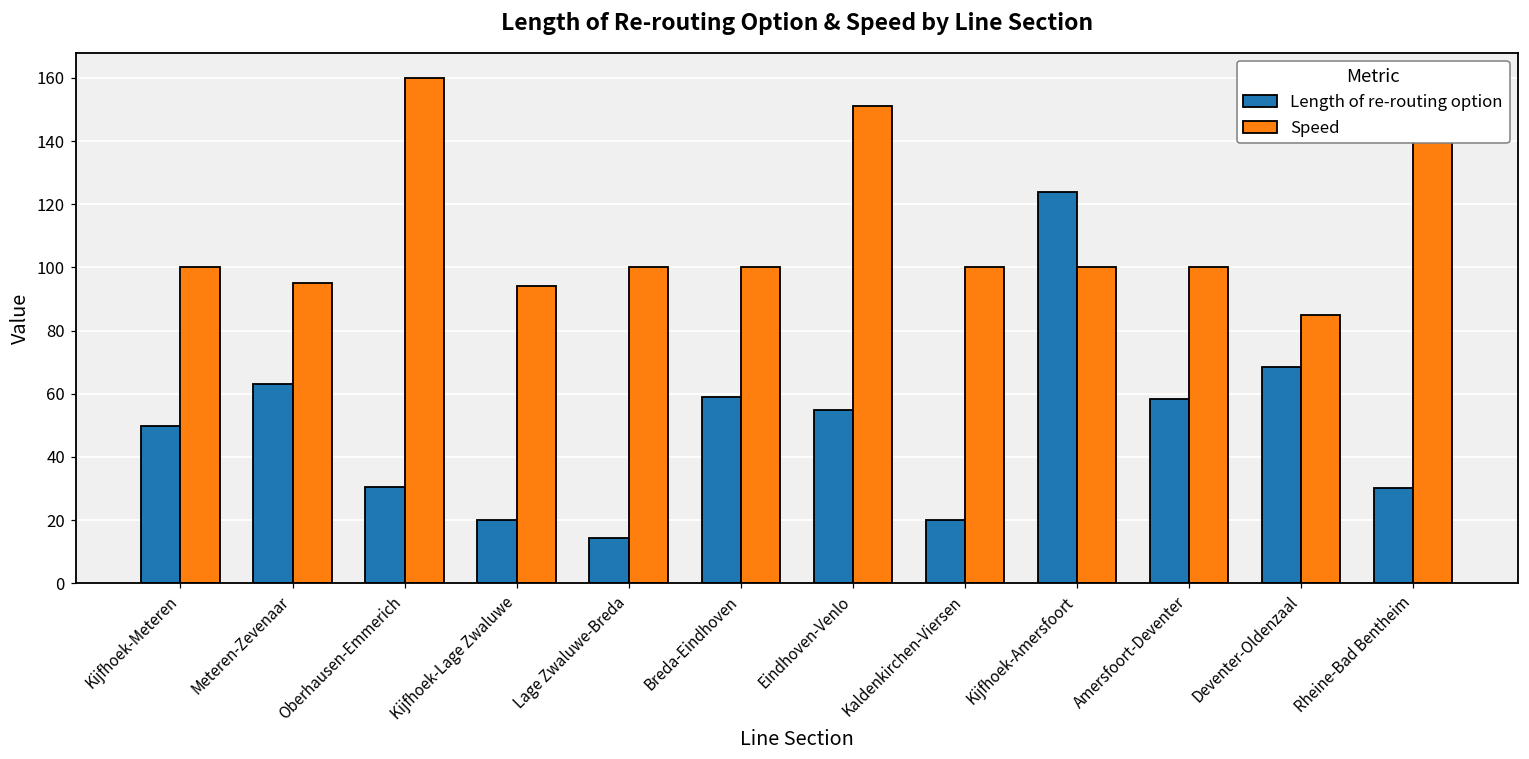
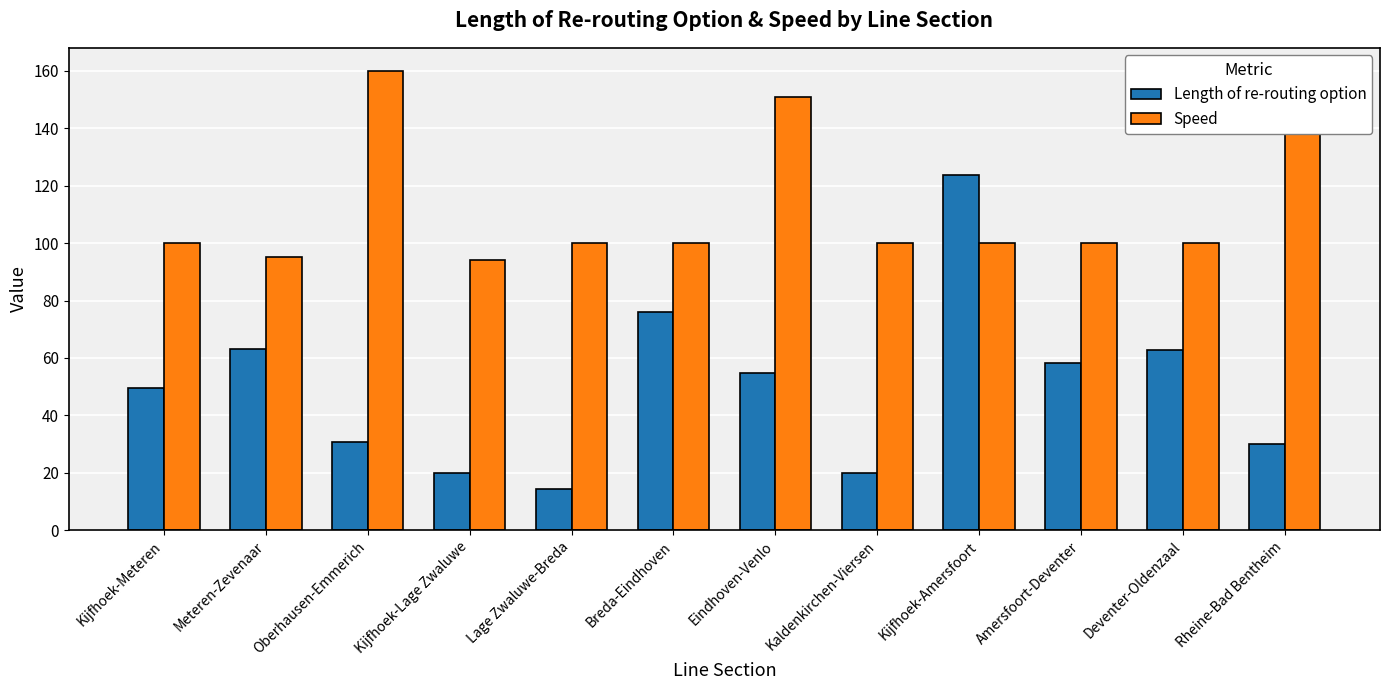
Length of re-routing option, Breda-Eindhoven: 59 -> 76
Length of re-routing option, Deventer-Oldenzaal: 69 -> 63
Speed, Deventer-Oldenzaal: 85 -> 100
